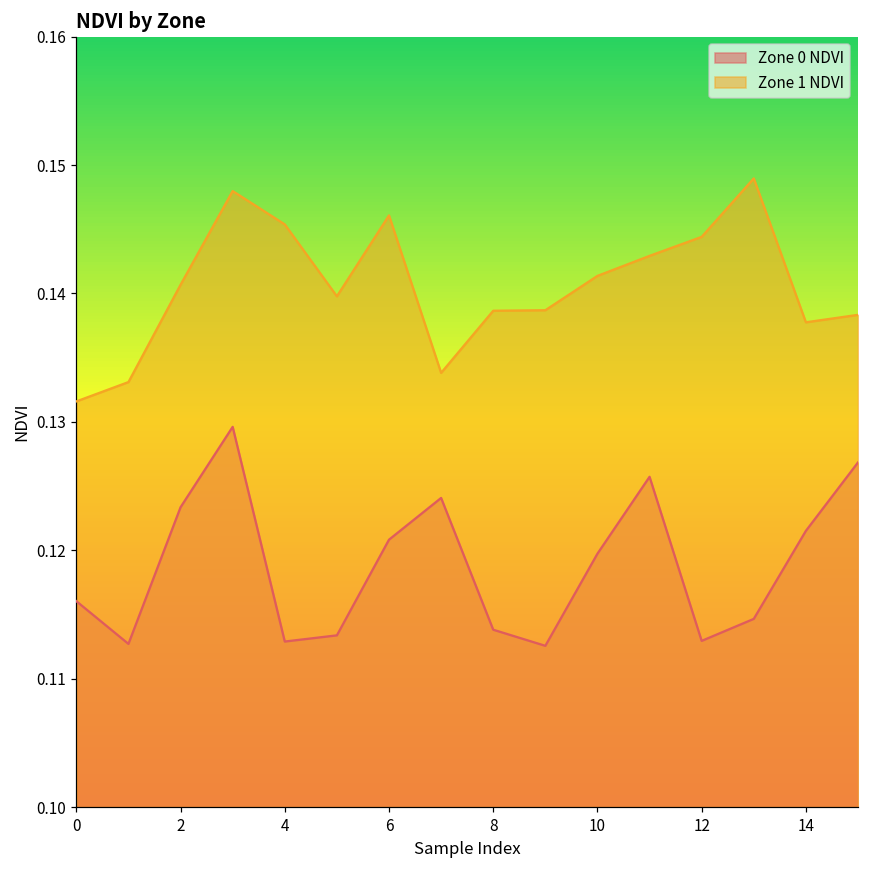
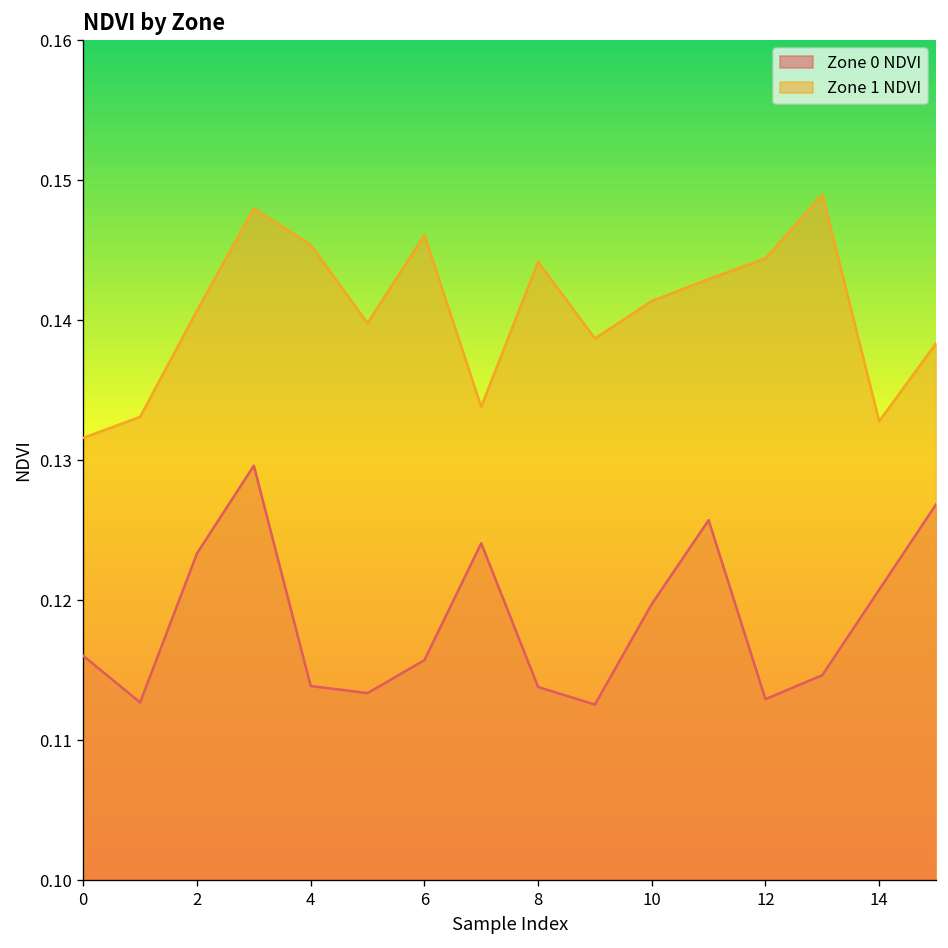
Zone 0 NDVI, 4: 0.1129 -> 0.1139
Zone 0 NDVI, 6: 0.1208 -> 0.1157
Zone 1 NDVI, 8: 0.1387 -> 0.1442
Zone 0 NDVI, 14: 0.1215 -> 0.1208
Zone 1 NDVI, 14: 0.1378 -> 0.1328
